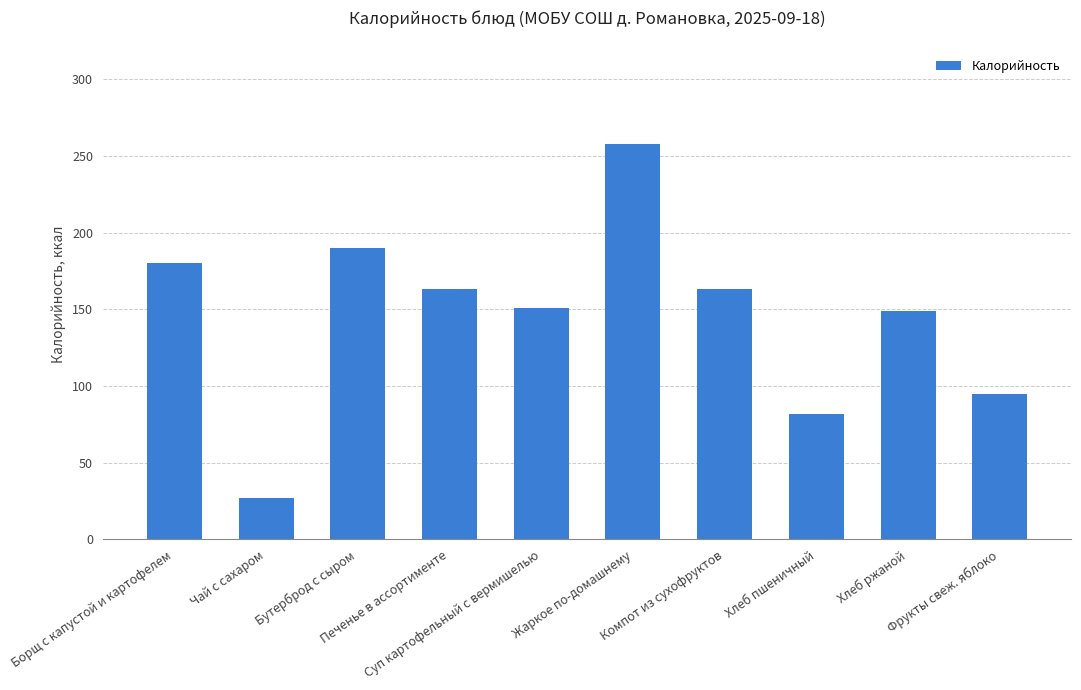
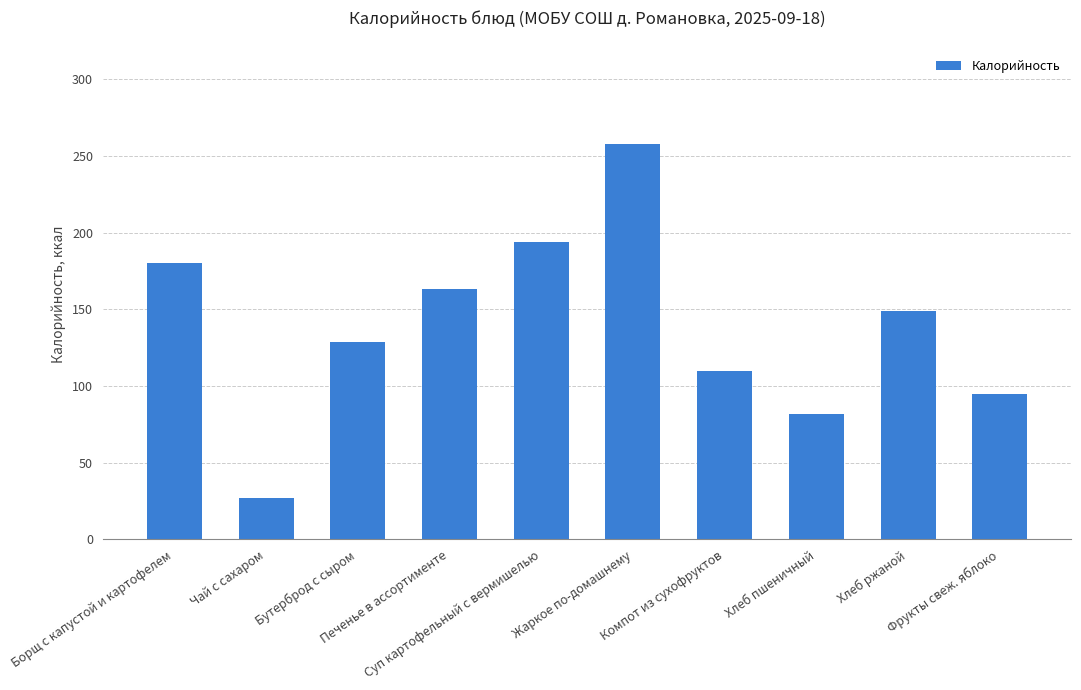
Бутерброд с сыром: 190 -> 129
Суп картофельный с вермишелью: 151 -> 194
Компот из сухофруктов: 163 -> 110
